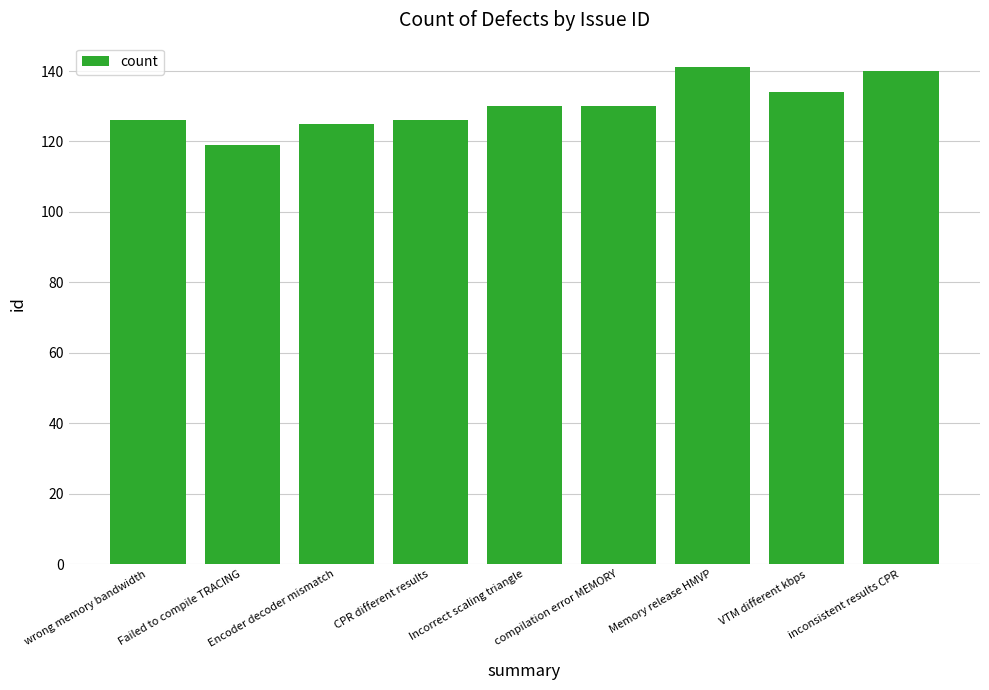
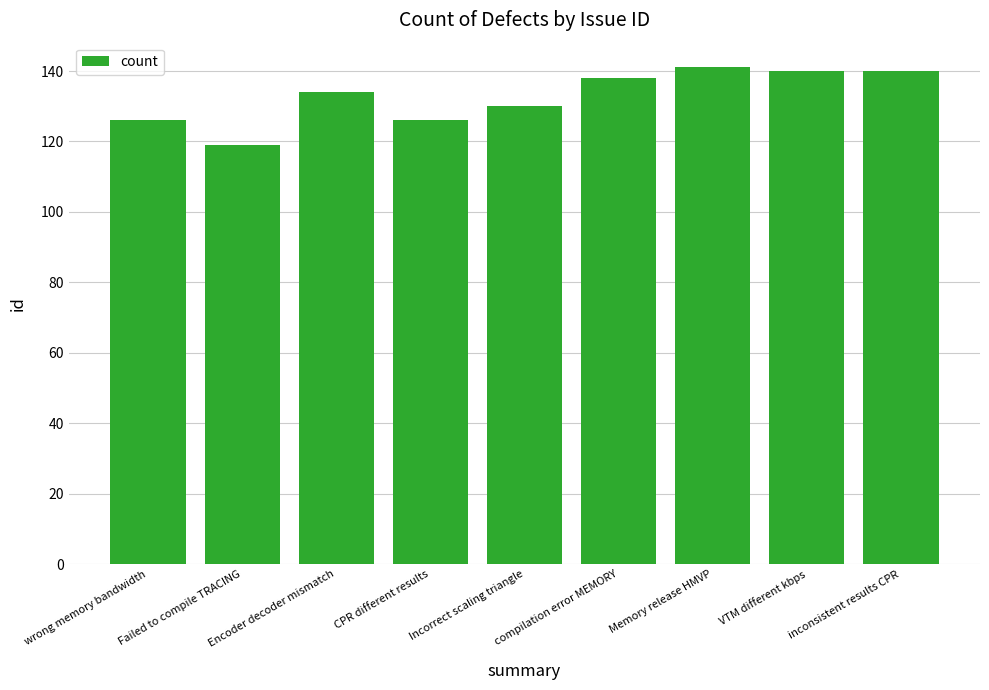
Encoder decoder mismatch: 125 -> 134
compilation error MEMORY: 130 -> 138
VTM different kbps: 134 -> 140
